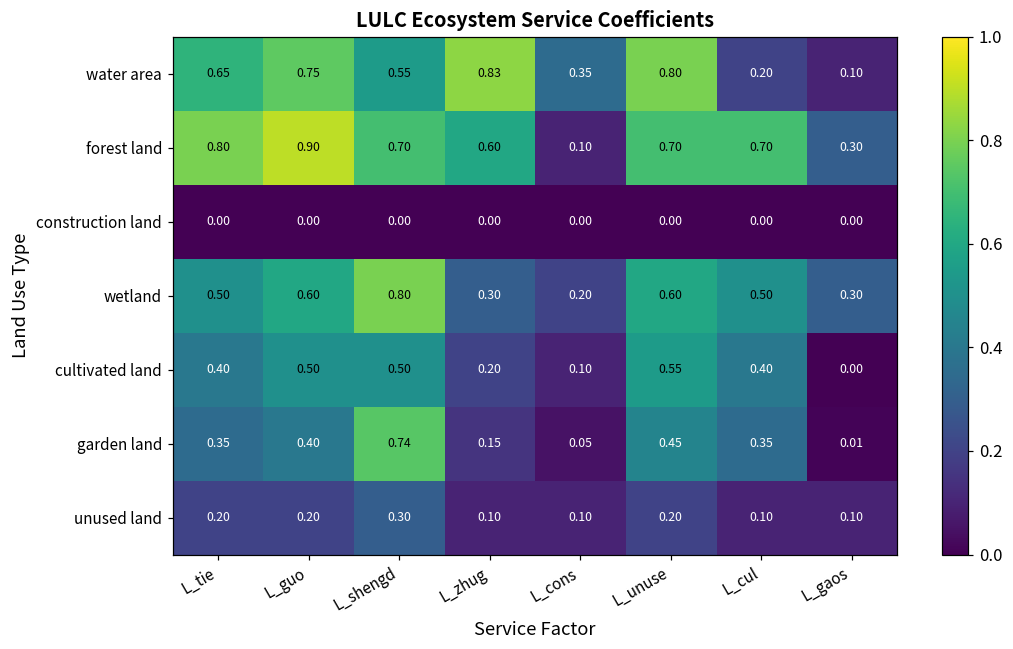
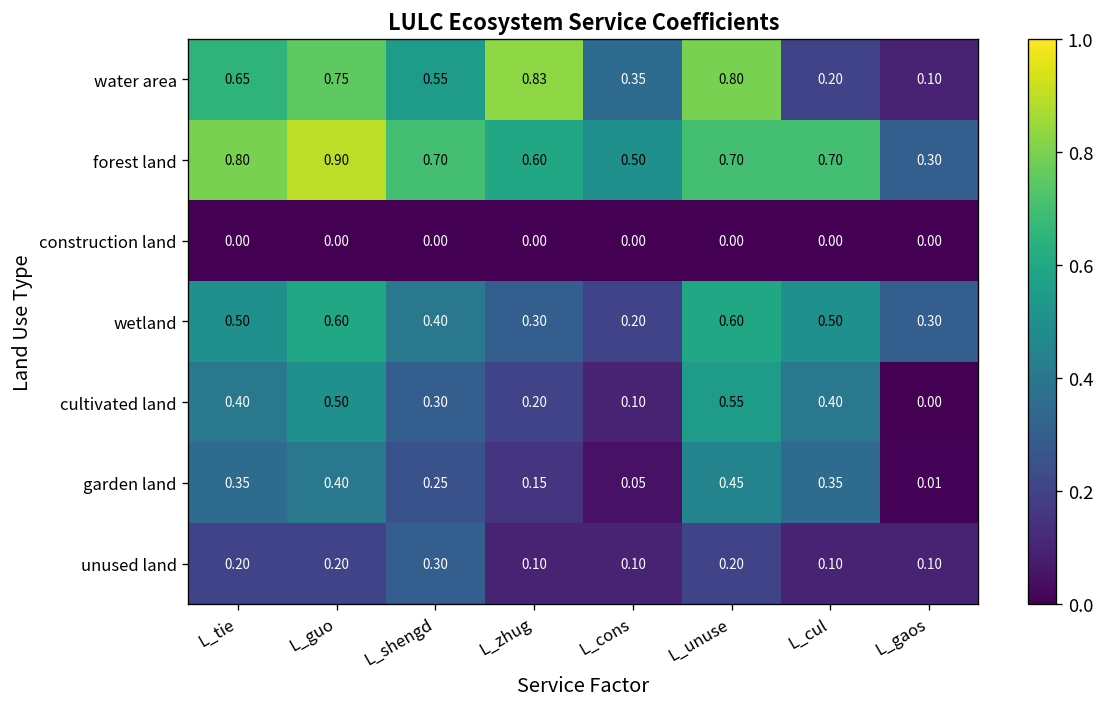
forest land, L_cons: 0.10 -> 0.50
wetland, L_shengd: 0.80 -> 0.40
cultivated land, L_shengd: 0.50 -> 0.30
garden land, L_shengd: 0.74 -> 0.25
